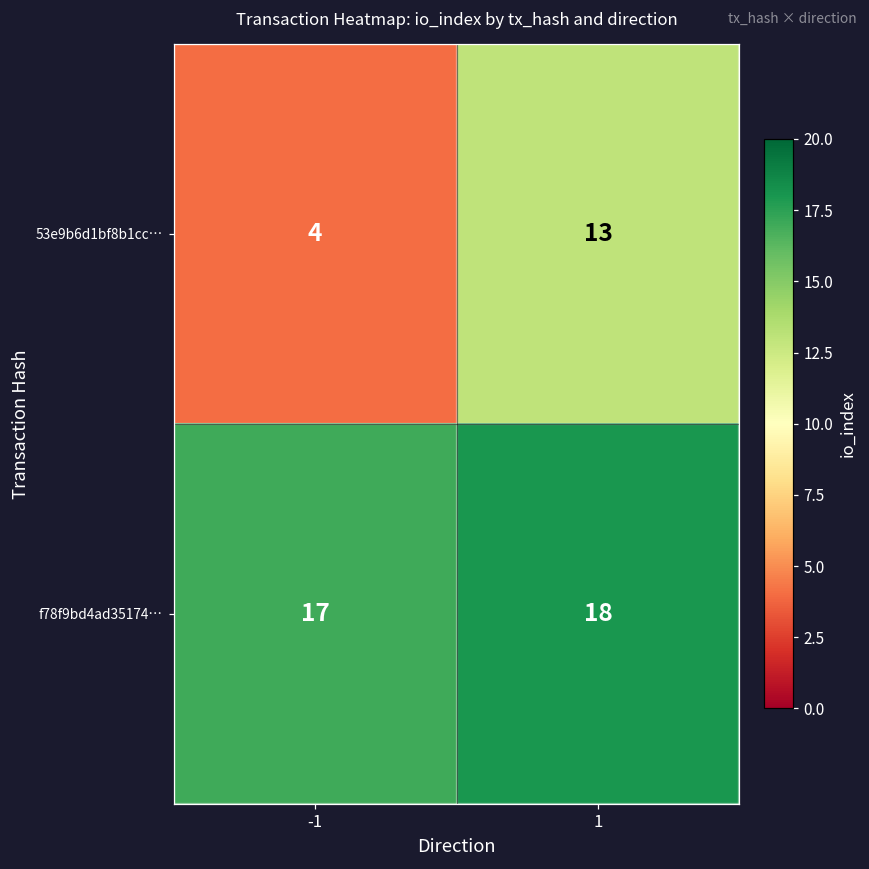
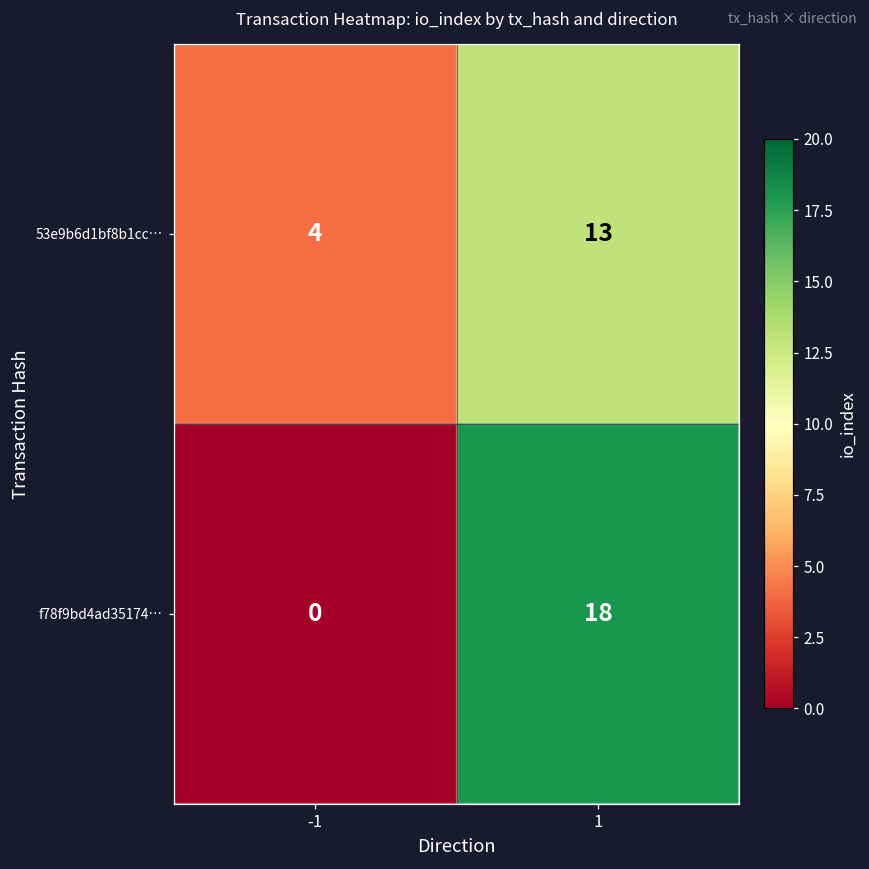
f78f9bd4ad35174…, -1: 17 -> 0
